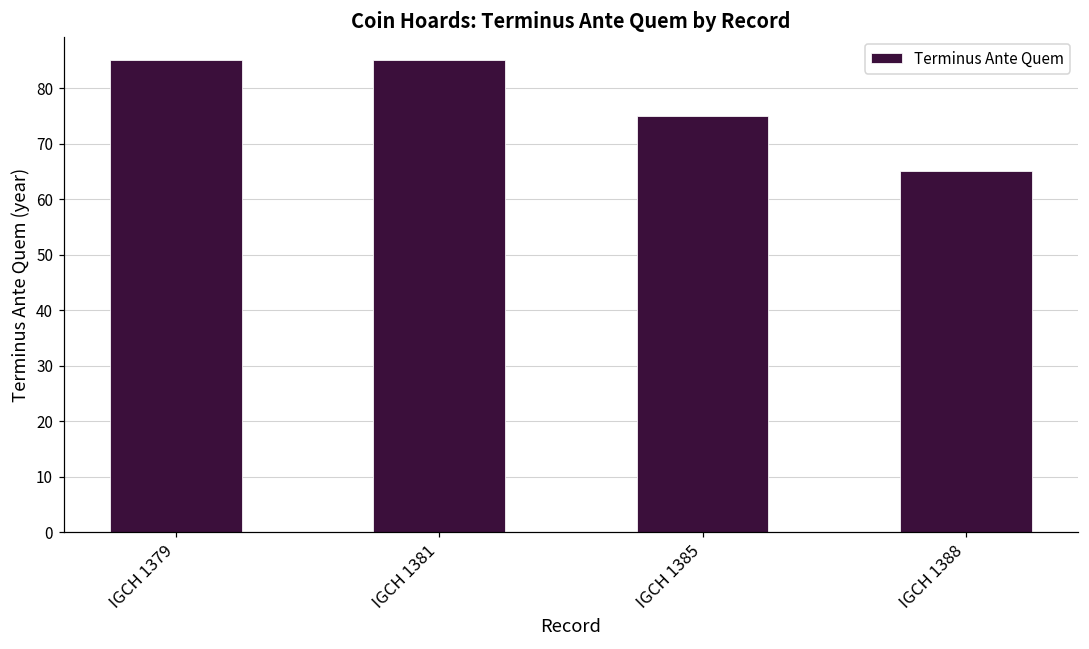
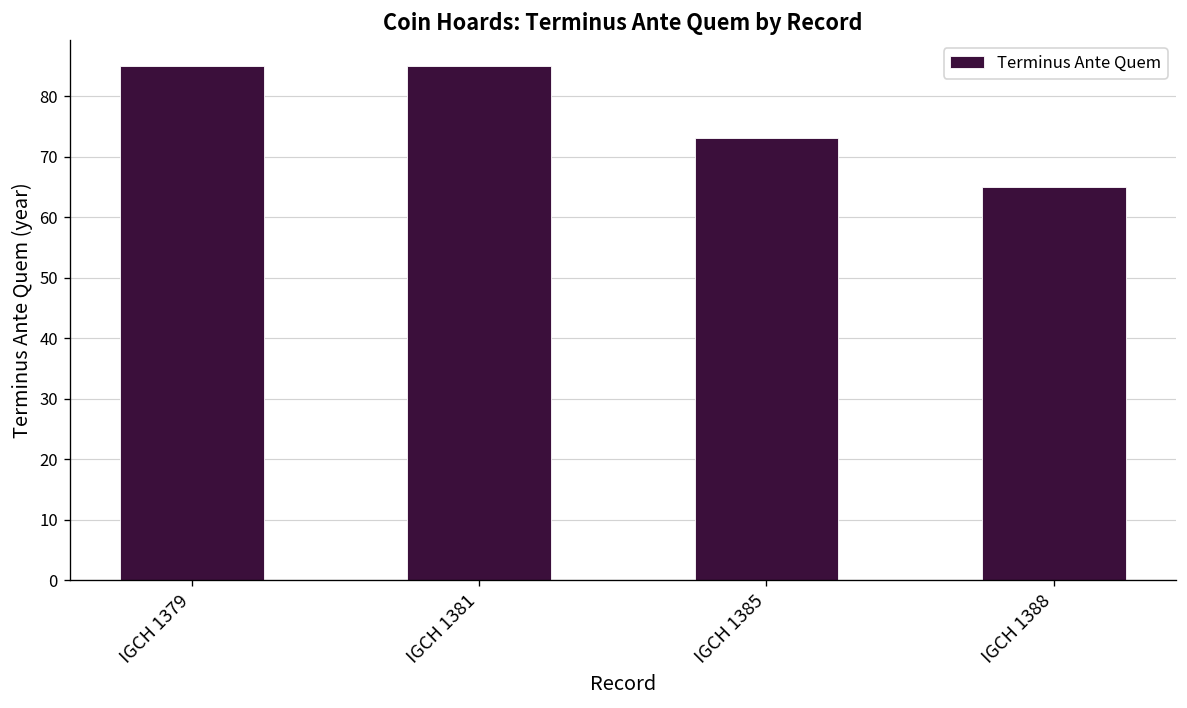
IGCH 1385: 75 -> 73
